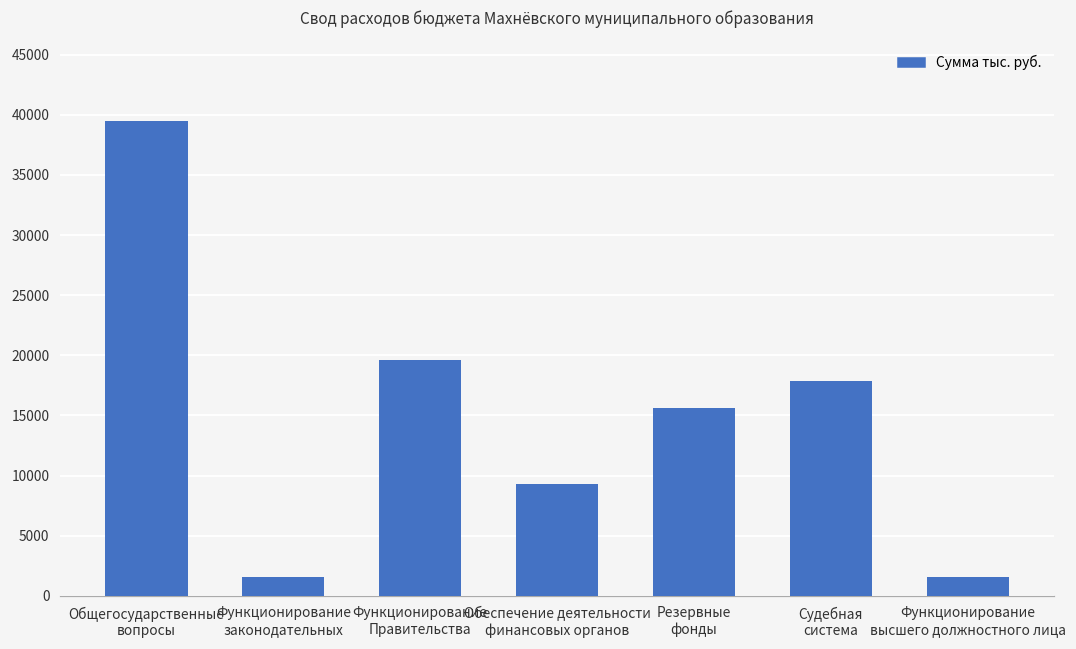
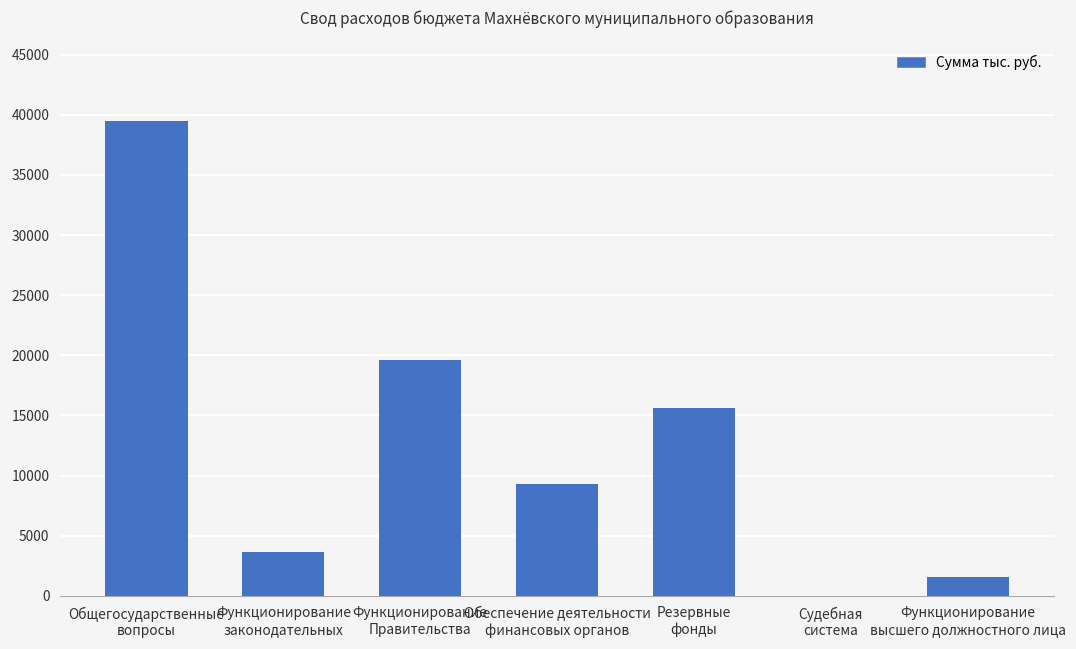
Функционирование законодательных: 1600 -> 3600
Судебная система: 17800 -> 0
